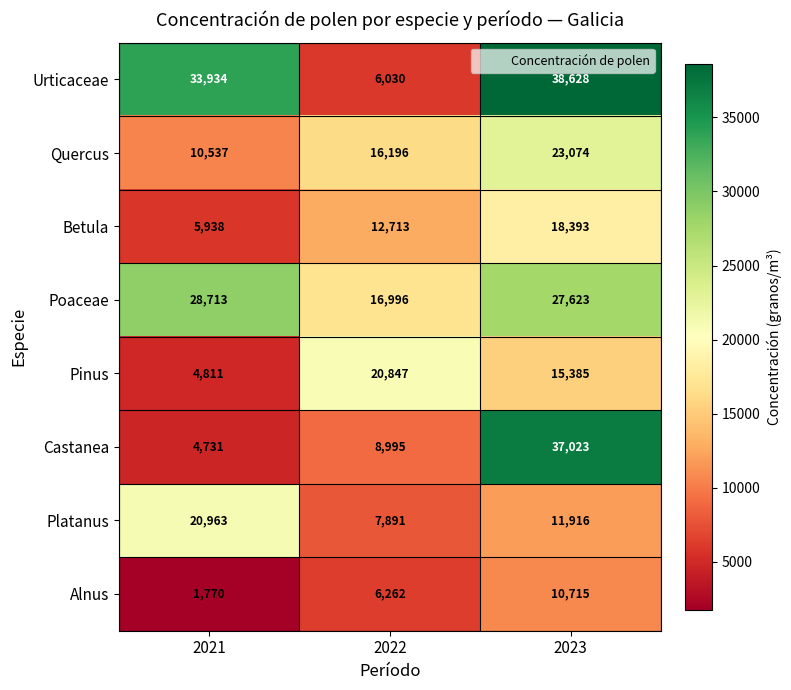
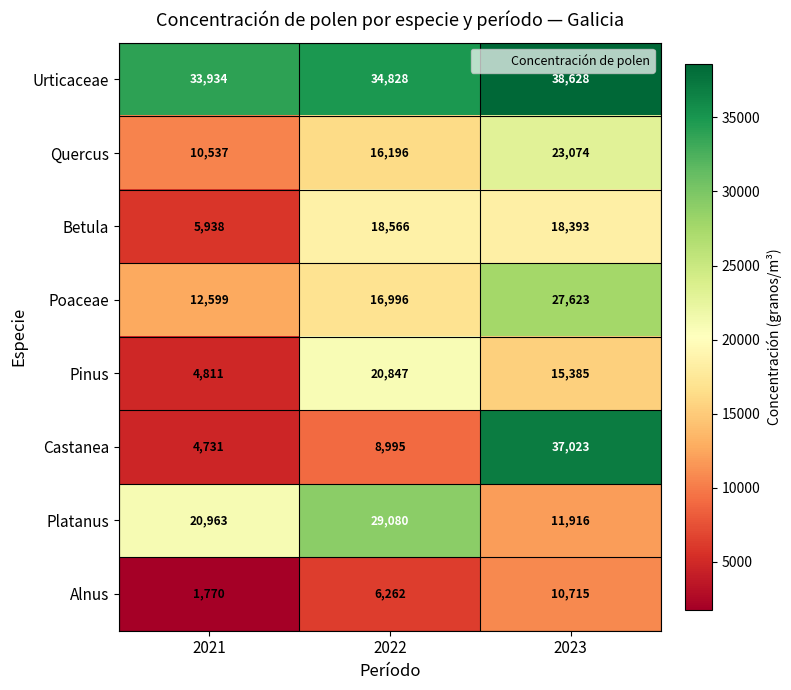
Urticaceae, 2022: 6,030 -> 34,828
Betula, 2022: 12,713 -> 18,566
Poaceae, 2021: 28,713 -> 12,599
Platanus, 2022: 7,891 -> 29,080
